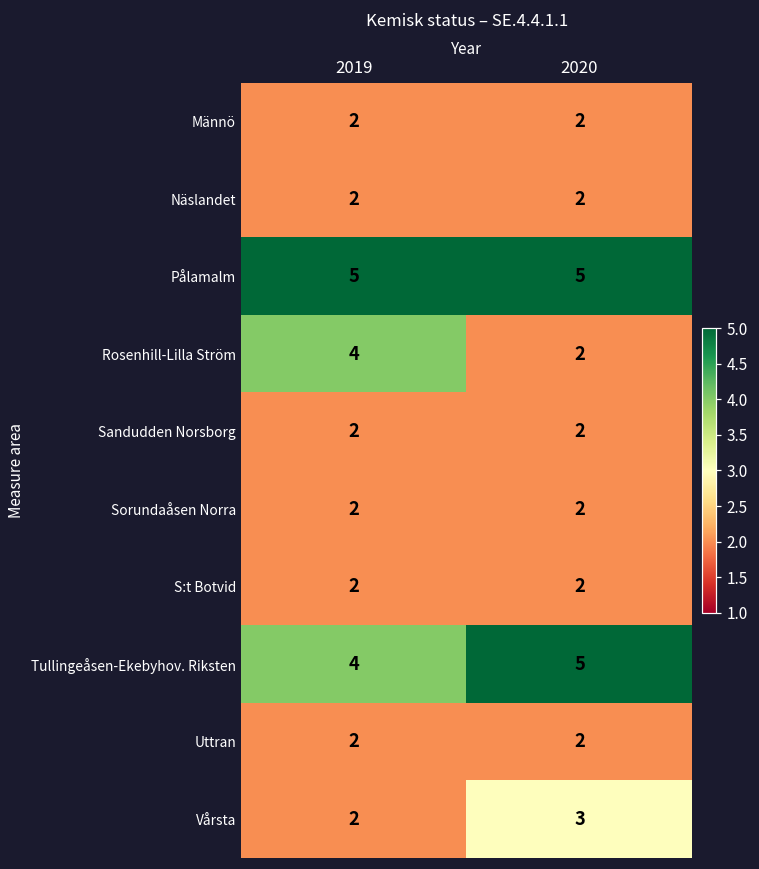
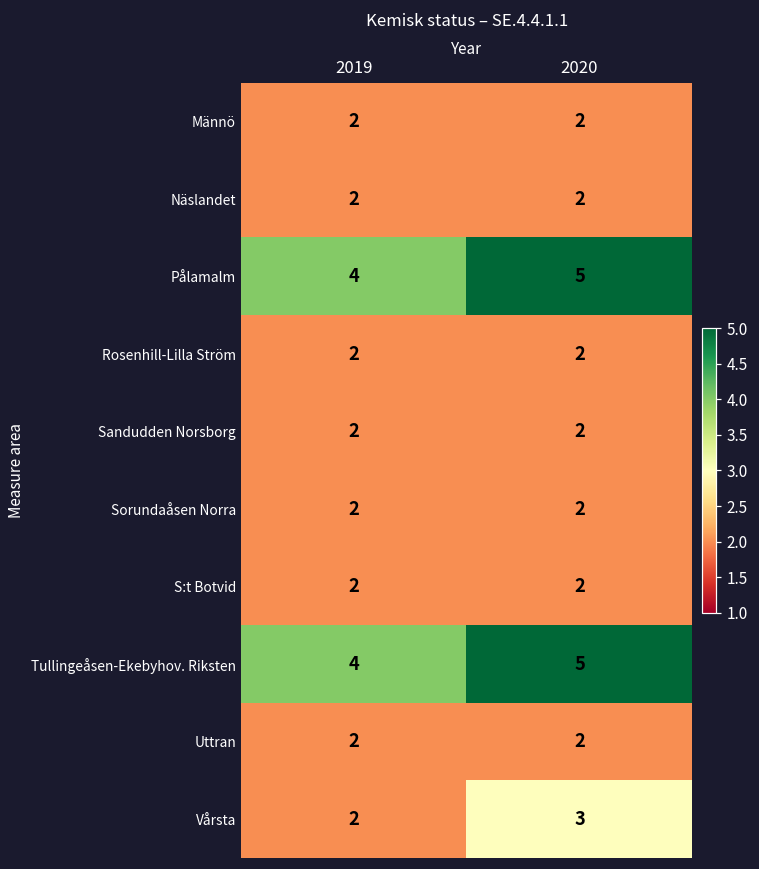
Pålamalm, 2019: 5 -> 4
Rosenhill-Lilla Ström, 2019: 4 -> 2
